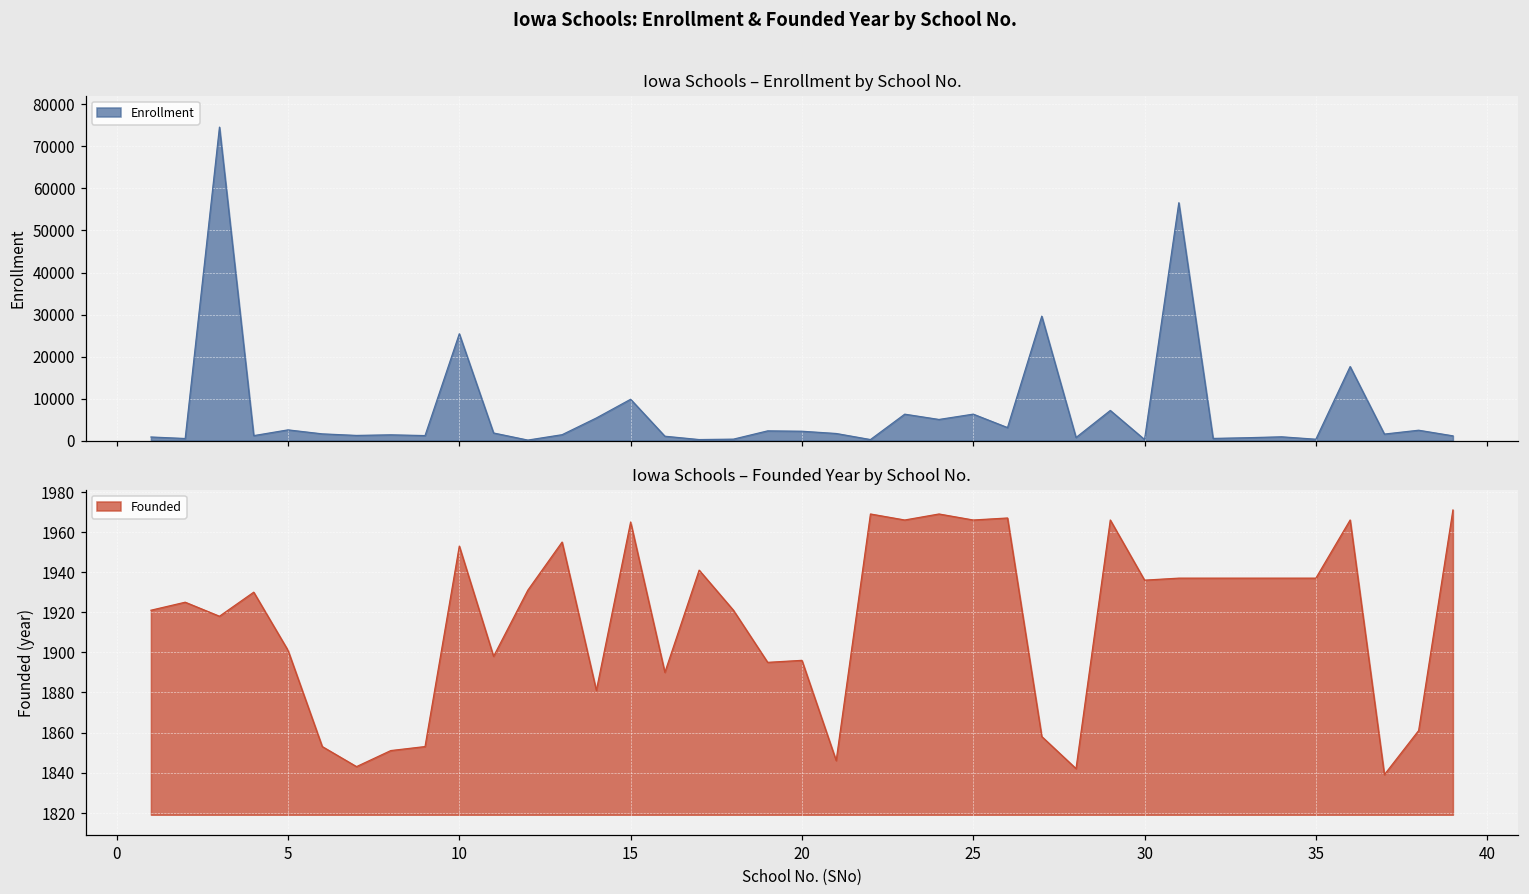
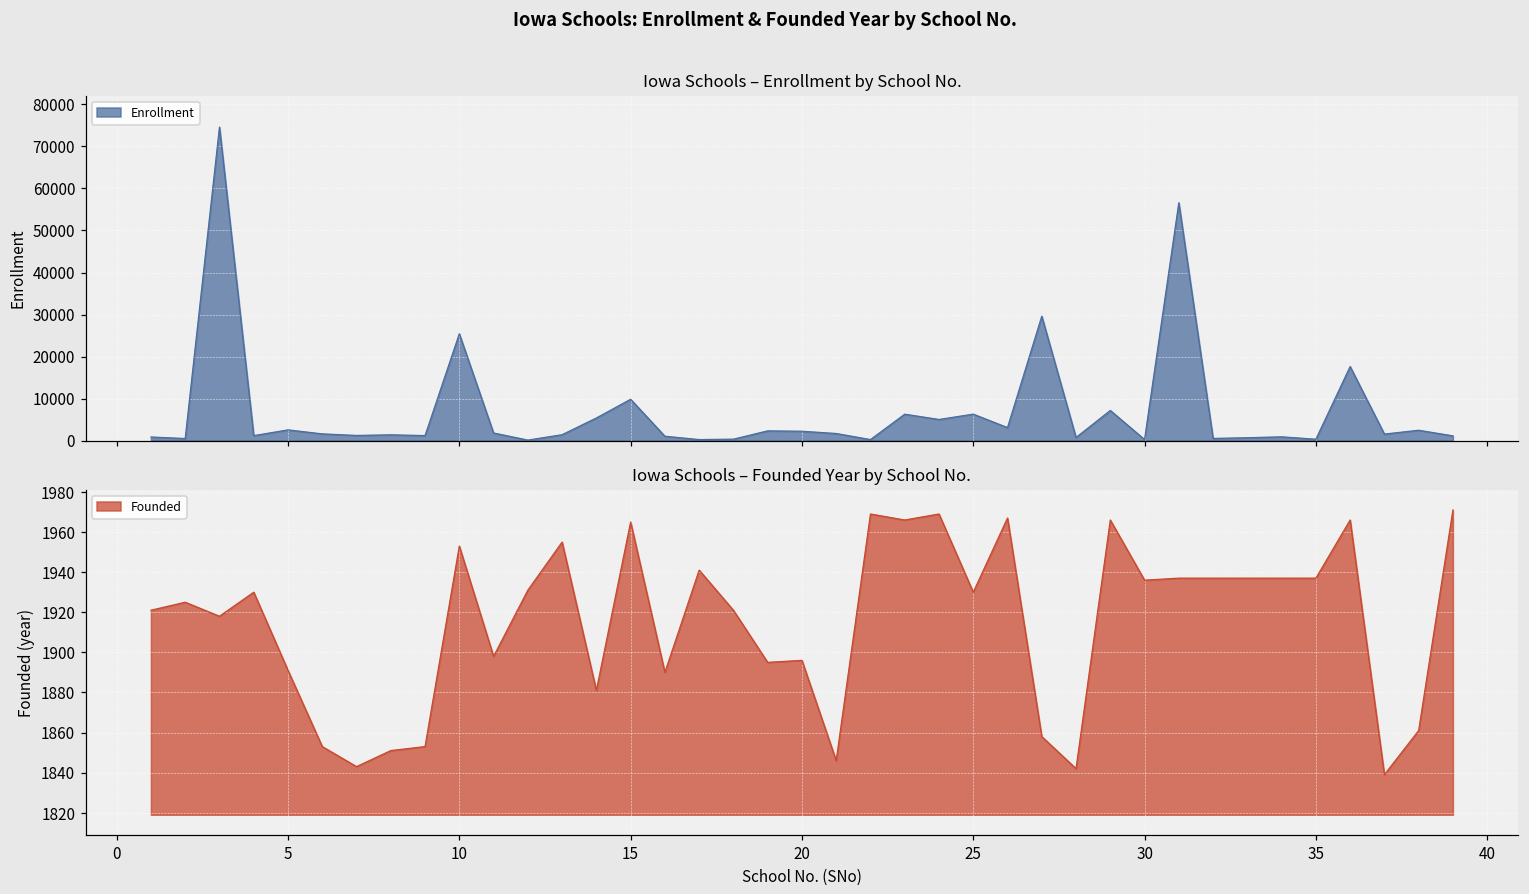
Iowa Schools – Founded Year by School No., 5: 1901 -> 1891
Iowa Schools – Founded Year by School No., 25: 1966 -> 1930
